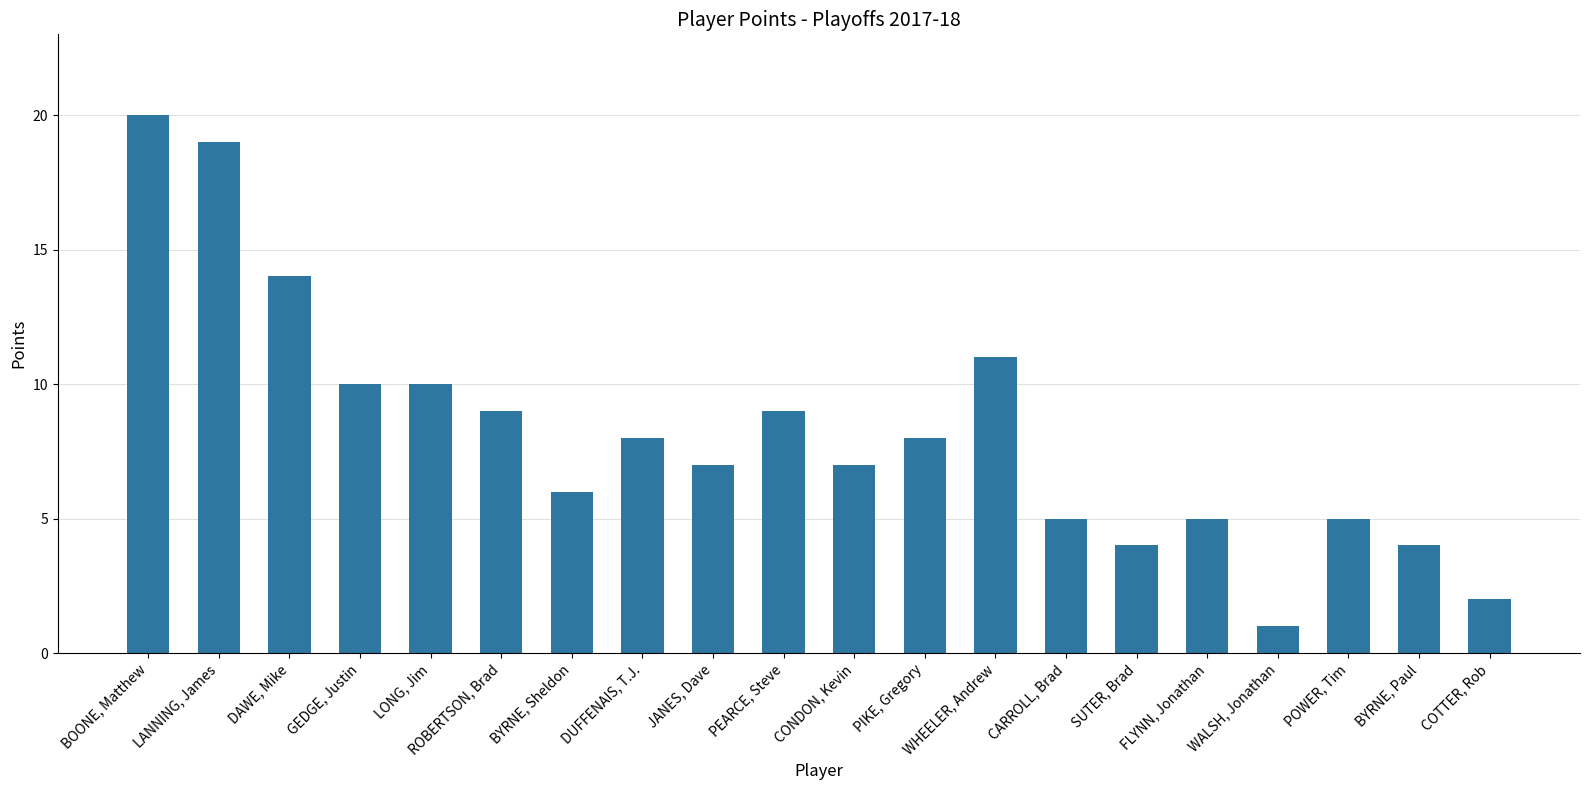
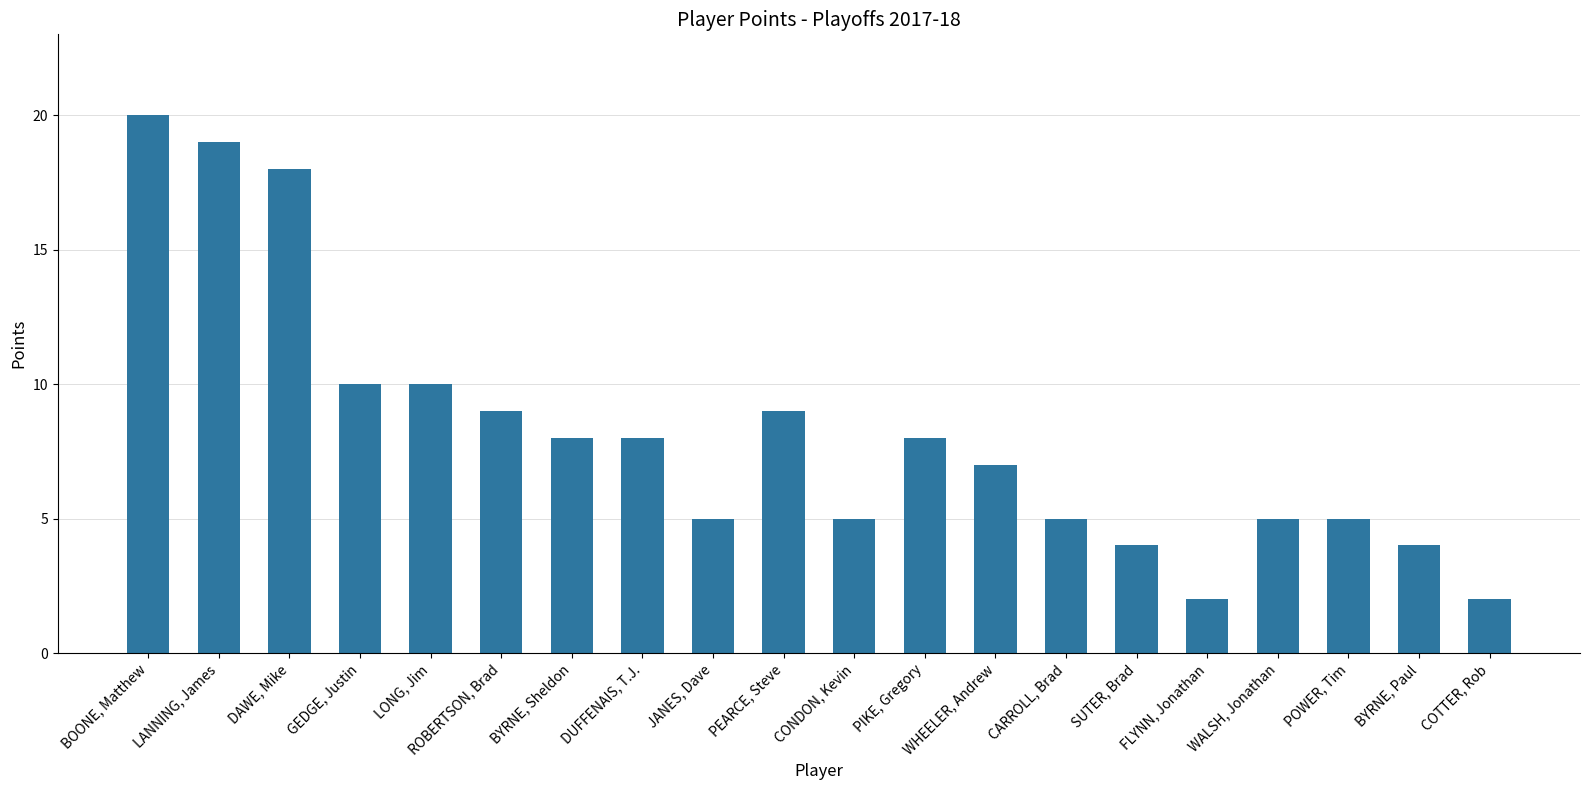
DAWE, Mike: 14 -> 18
BYRNE, Sheldon: 6 -> 8
JANES, Dave: 7 -> 5
CONDON, Kevin: 7 -> 5
WHEELER, Andrew: 11 -> 7
FLYNN, Jonathan: 5 -> 2
WALSH, Jonathan: 1 -> 5
